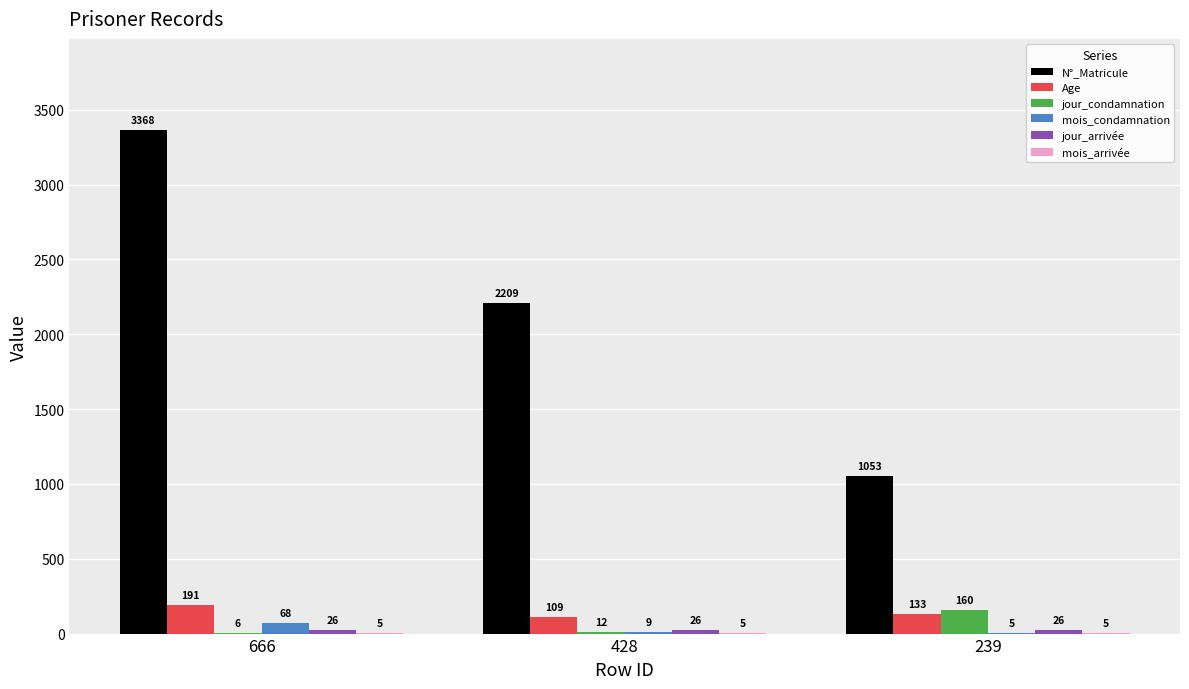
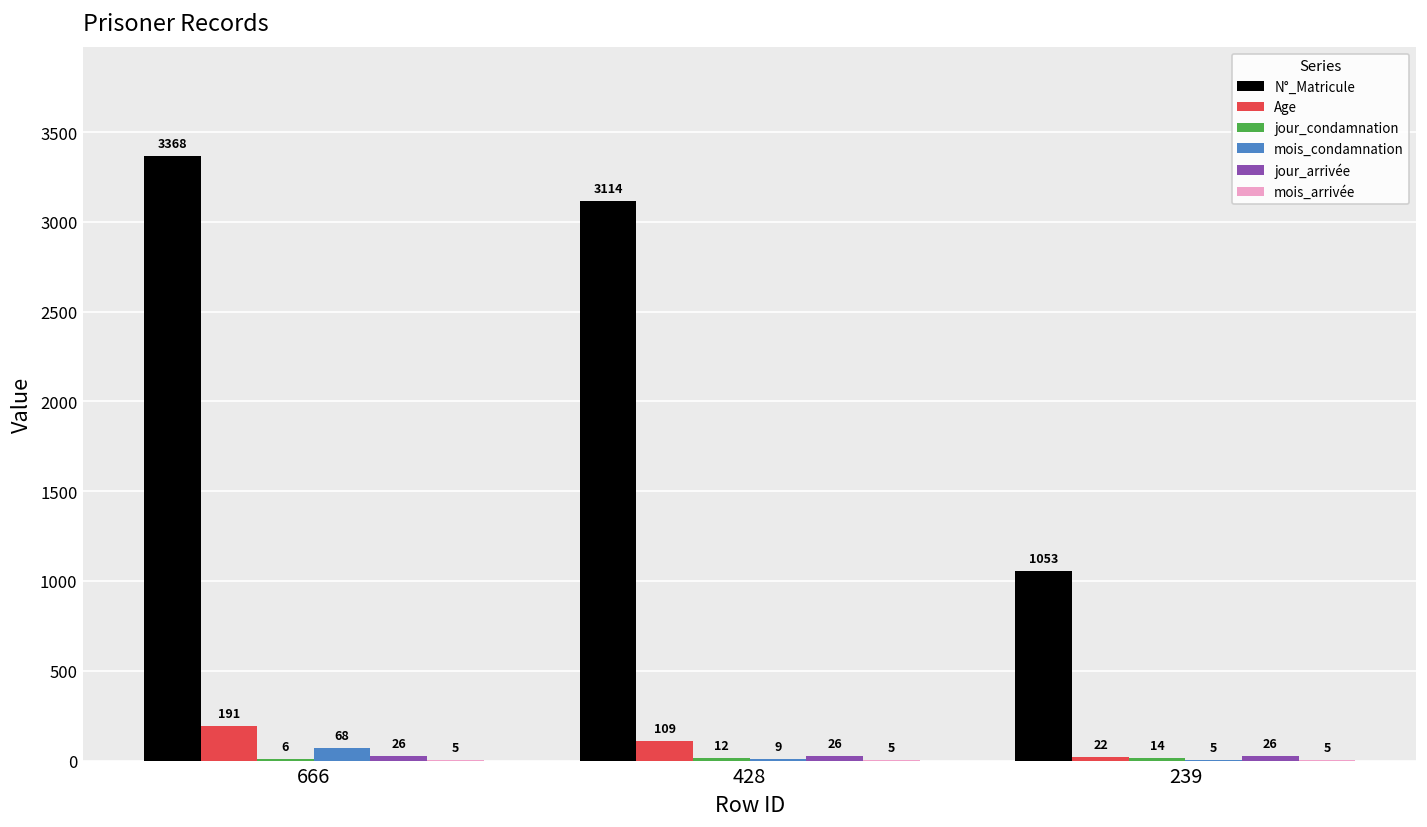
N°_Matricule, 428: 2209 -> 3114
Age, 239: 133 -> 22
jour_condamnation, 239: 160 -> 14
